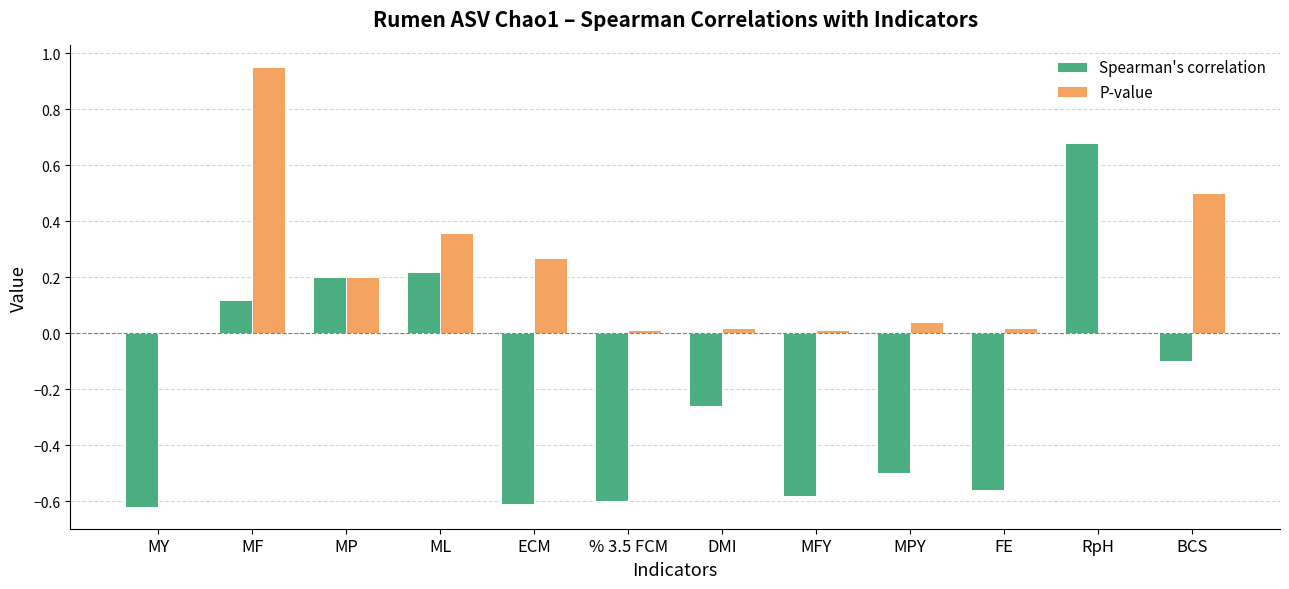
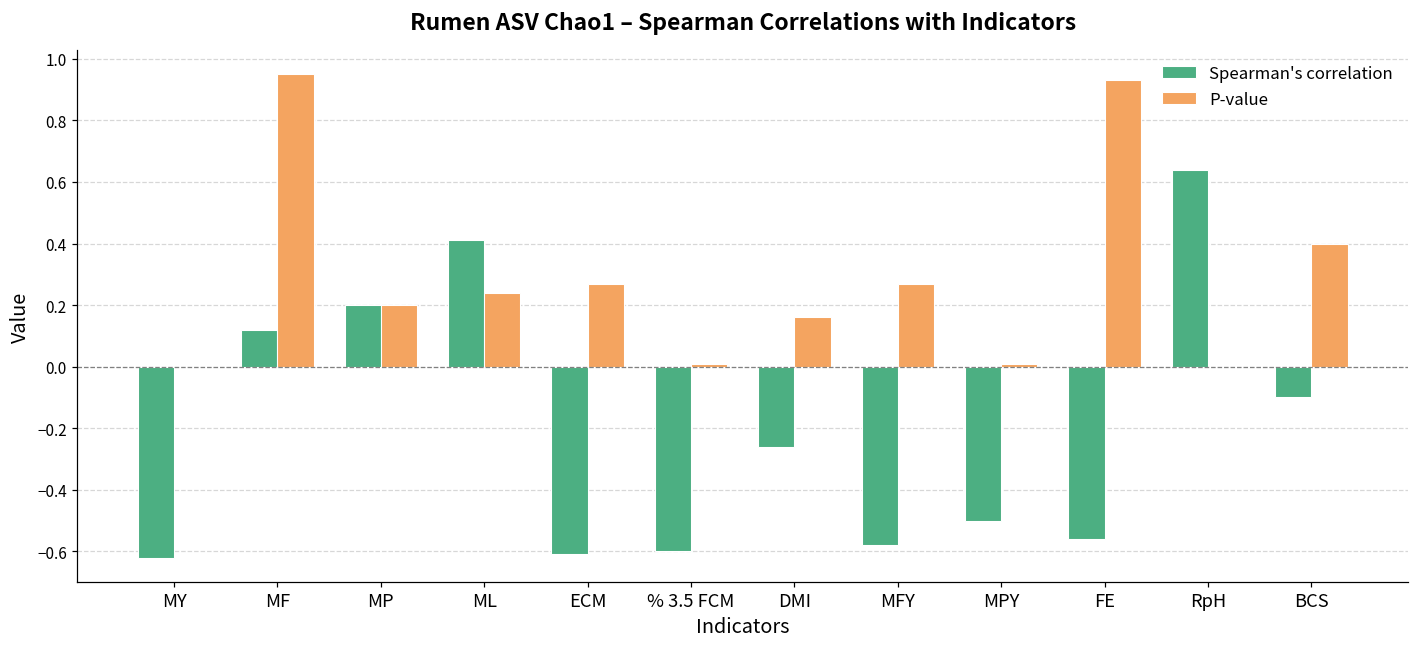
Spearman's correlation, ML: 0.22 -> 0.41
P-value, ML: 0.36 -> 0.24
P-value, DMI: 0.02 -> 0.16
P-value, MFY: 0.01 -> 0.27
P-value, MPY: 0.04 -> 0.01
P-value, FE: 0.02 -> 0.93
Spearman's correlation, RpH: 0.68 -> 0.64
P-value, BCS: 0.5 -> 0.4
